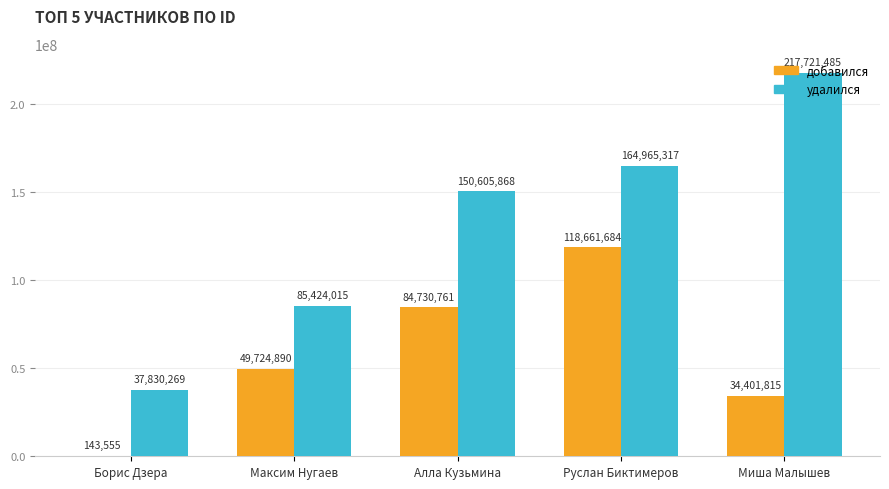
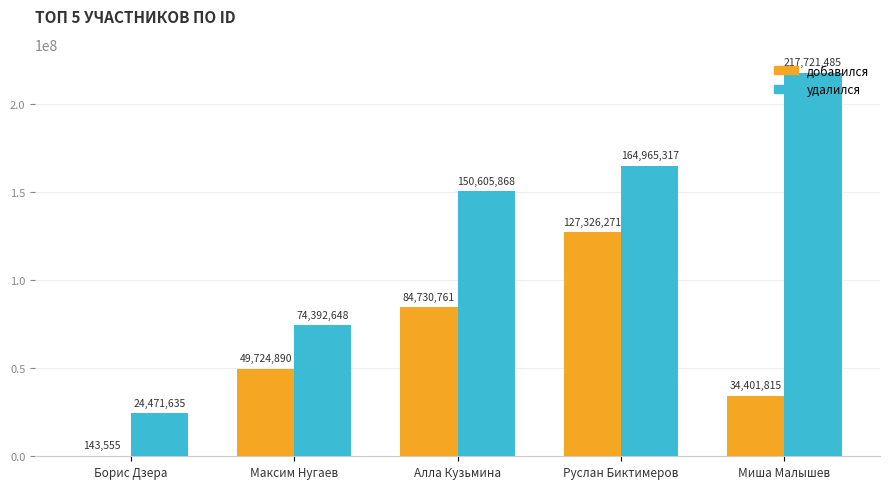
удалился, Борис Дзера: 37,830,269 -> 24,471,635
удалился, Максим Нугаев: 85,424,015 -> 74,392,648
добавился, Руслан Биктимеров: 118,661,684 -> 127,326,271
